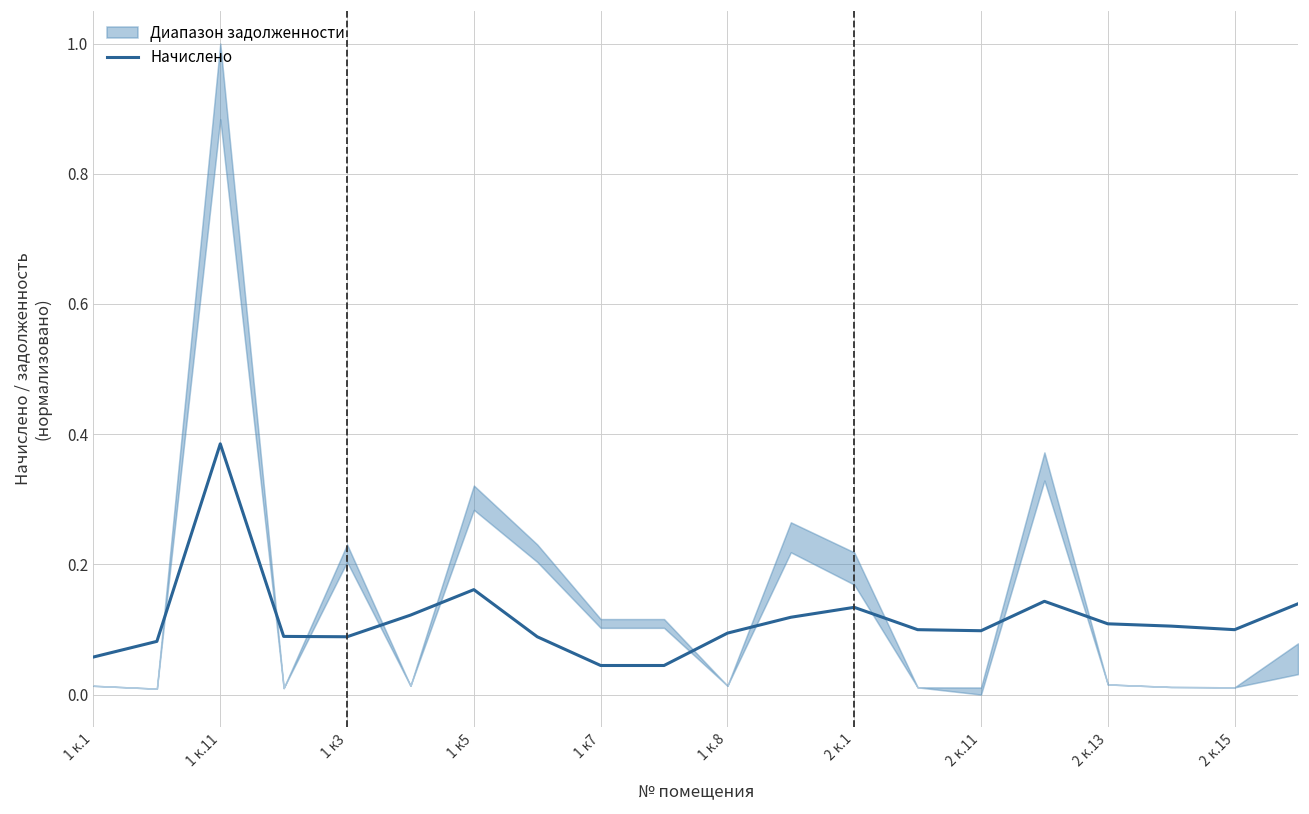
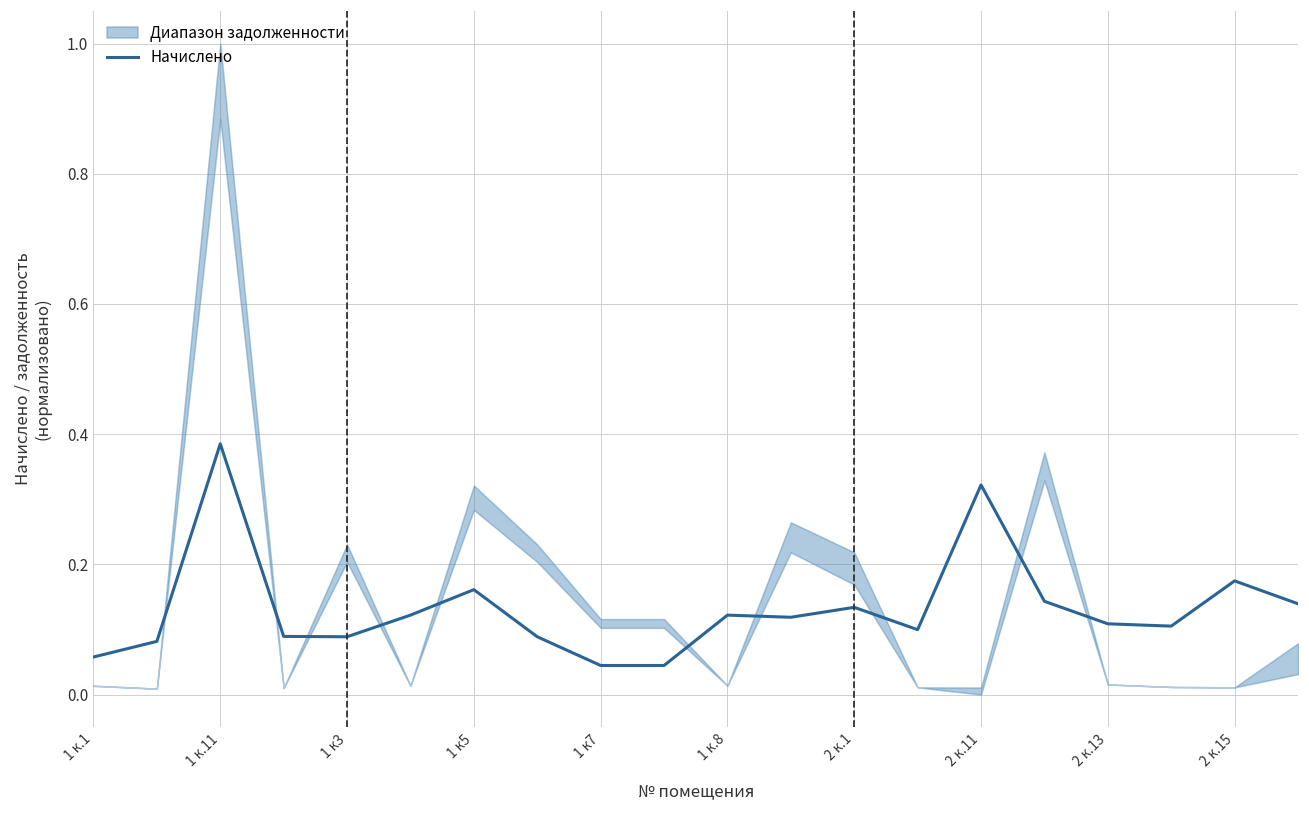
Начислено, 1 к.8: 0.09 -> 0.12
Начислено, 2 к.11: 0.10 -> 0.32
Начислено, 2 к.15: 0.10 -> 0.17
